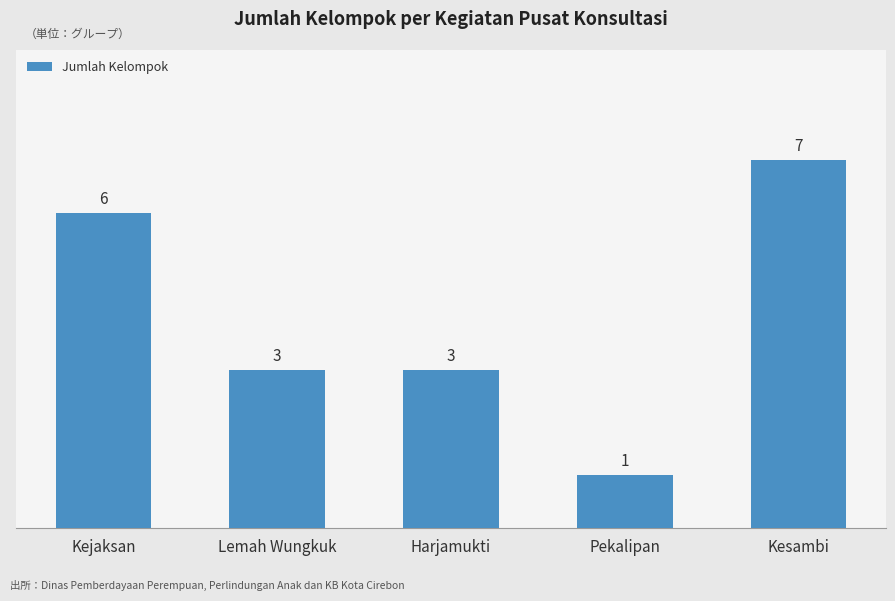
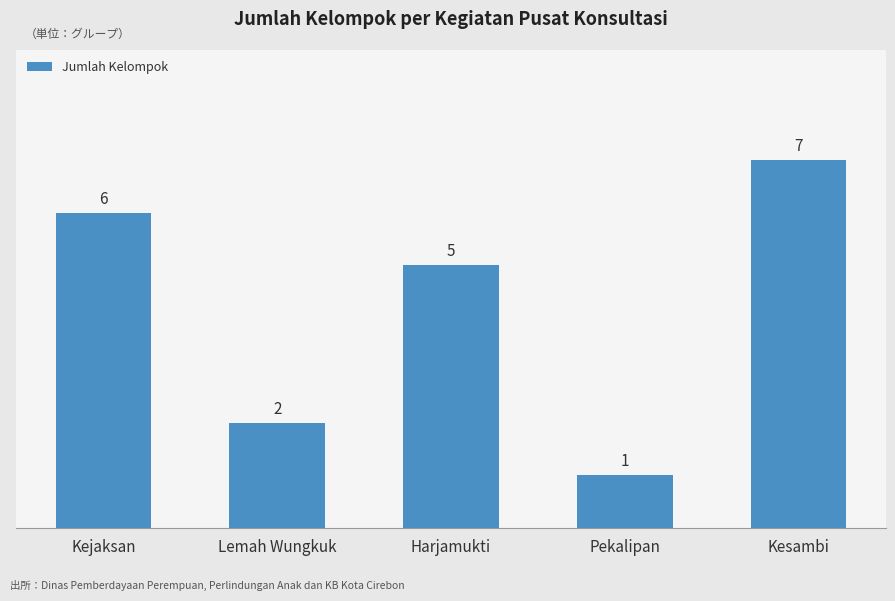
Lemah Wungkuk: 3 -> 2
Harjamukti: 3 -> 5
